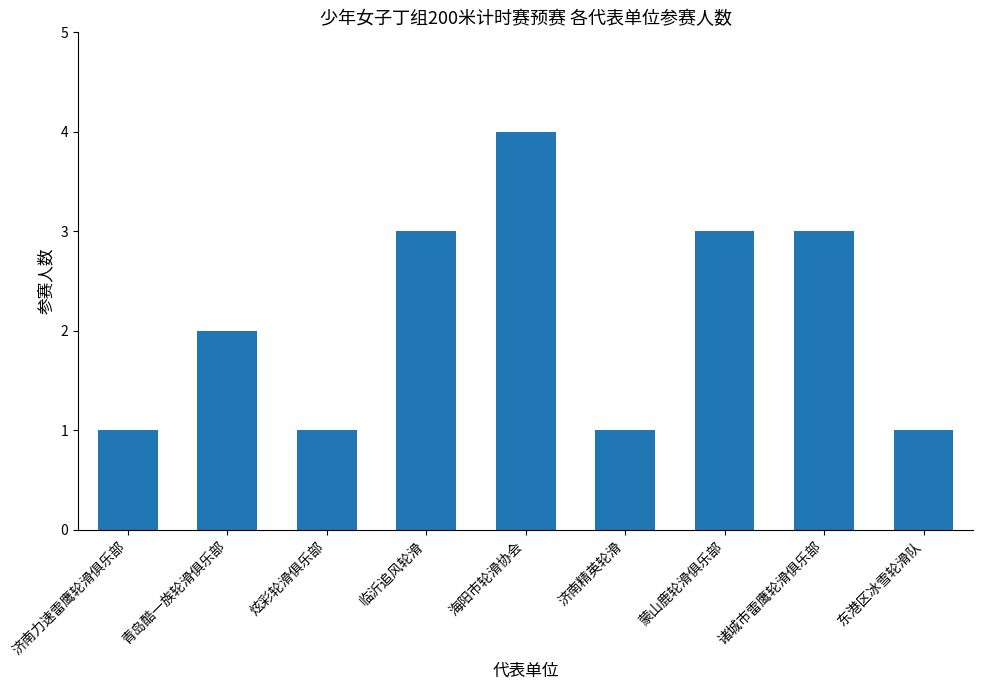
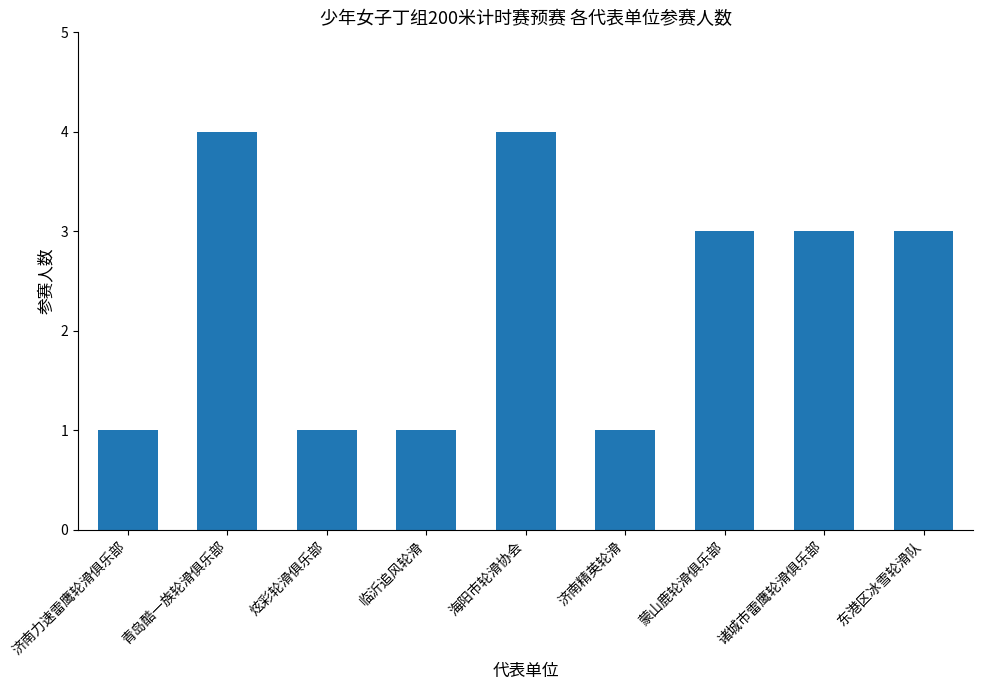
青岛酷一族轮滑俱乐部: 2 -> 4
临沂追风轮滑: 3 -> 1
东港区冰雪轮滑队: 1 -> 3
